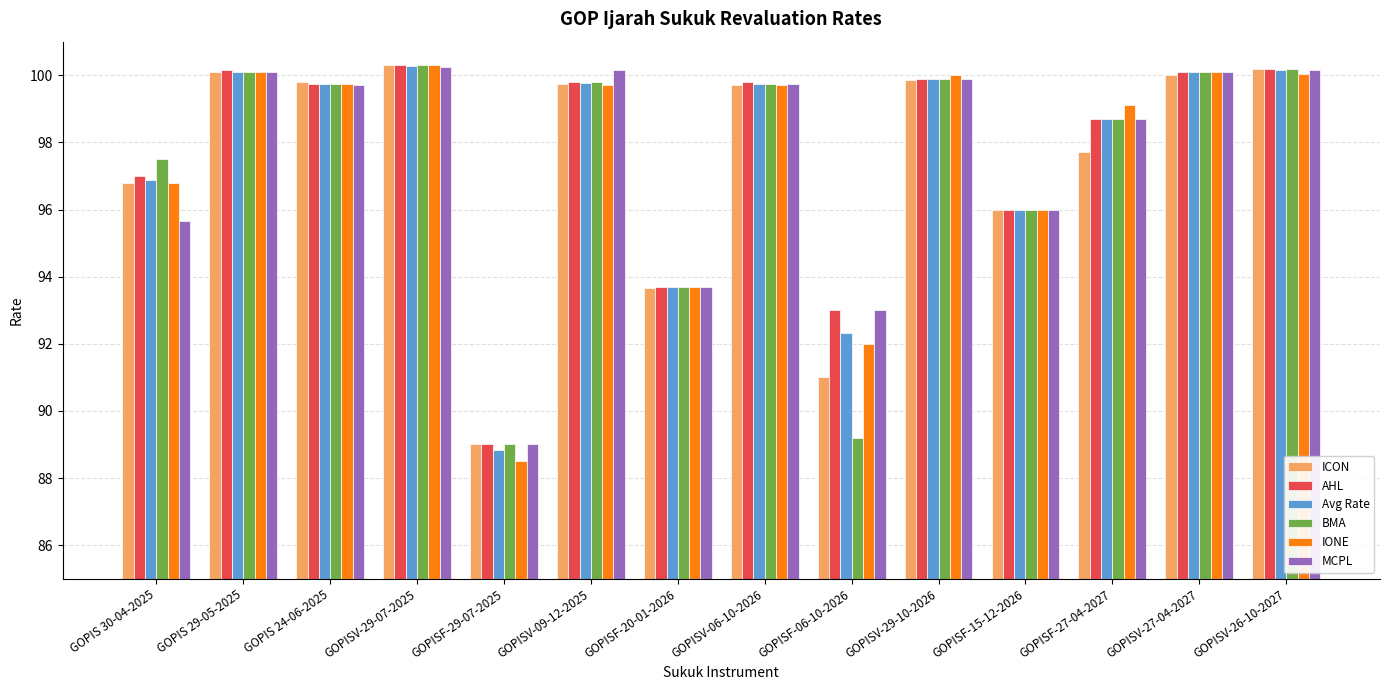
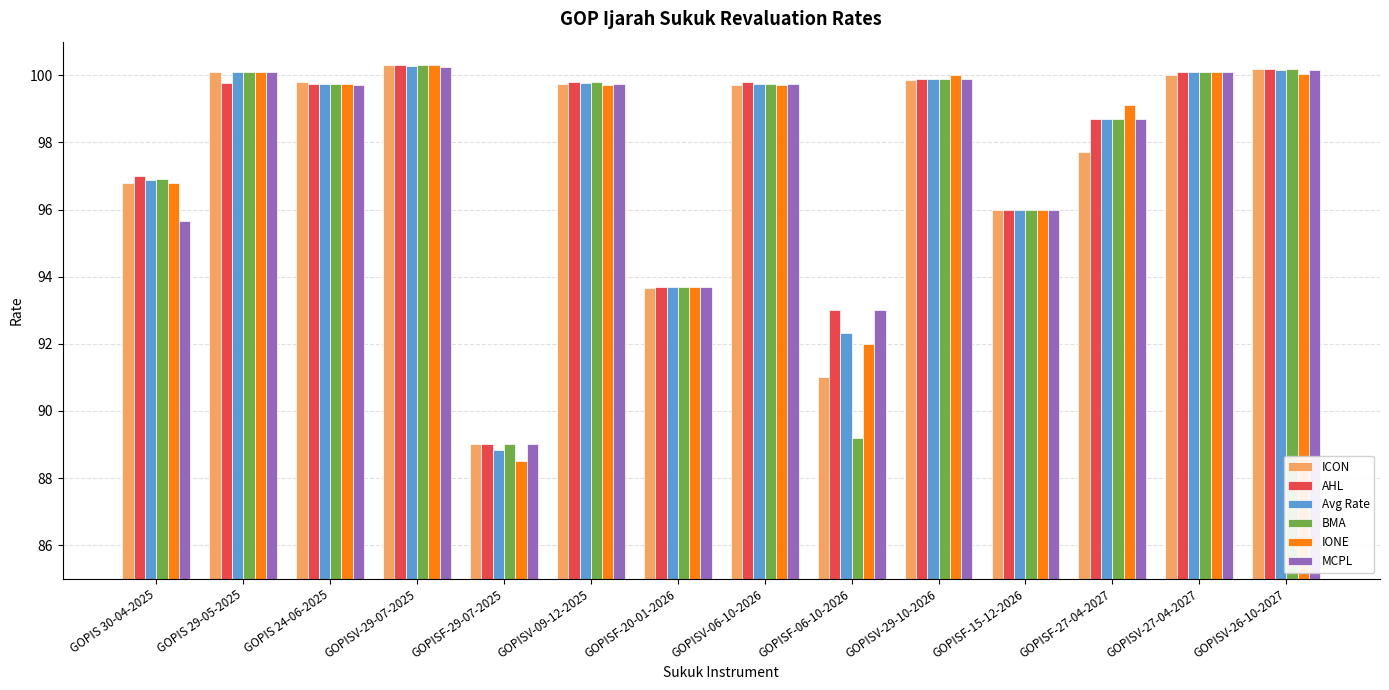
BMA, GOPIS 30-04-2025: 97.5 -> 96.9
AHL, GOPIS 29-05-2025: 100.2 -> 99.8
MCPL, GOPISV-09-12-2025: 100.2 -> 99.8
